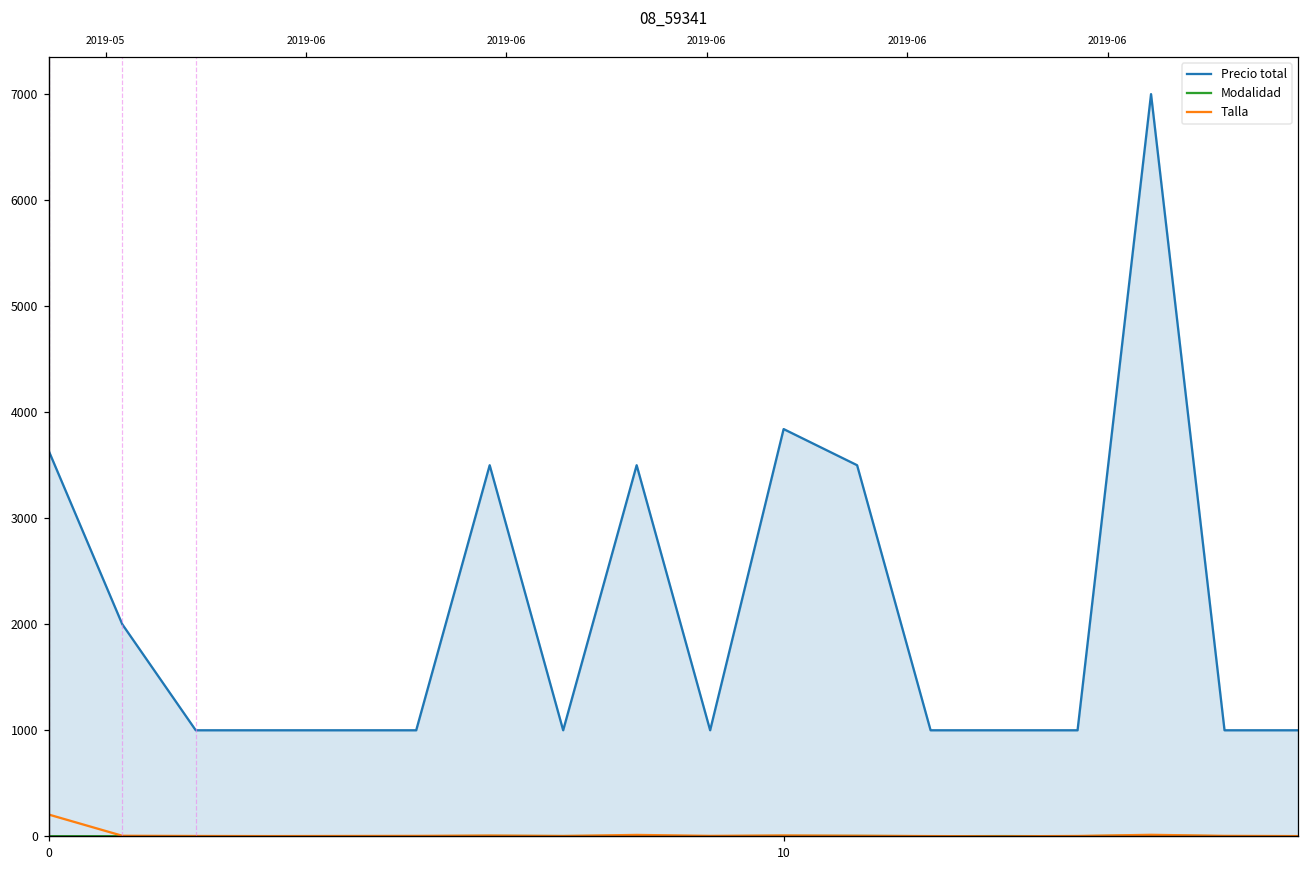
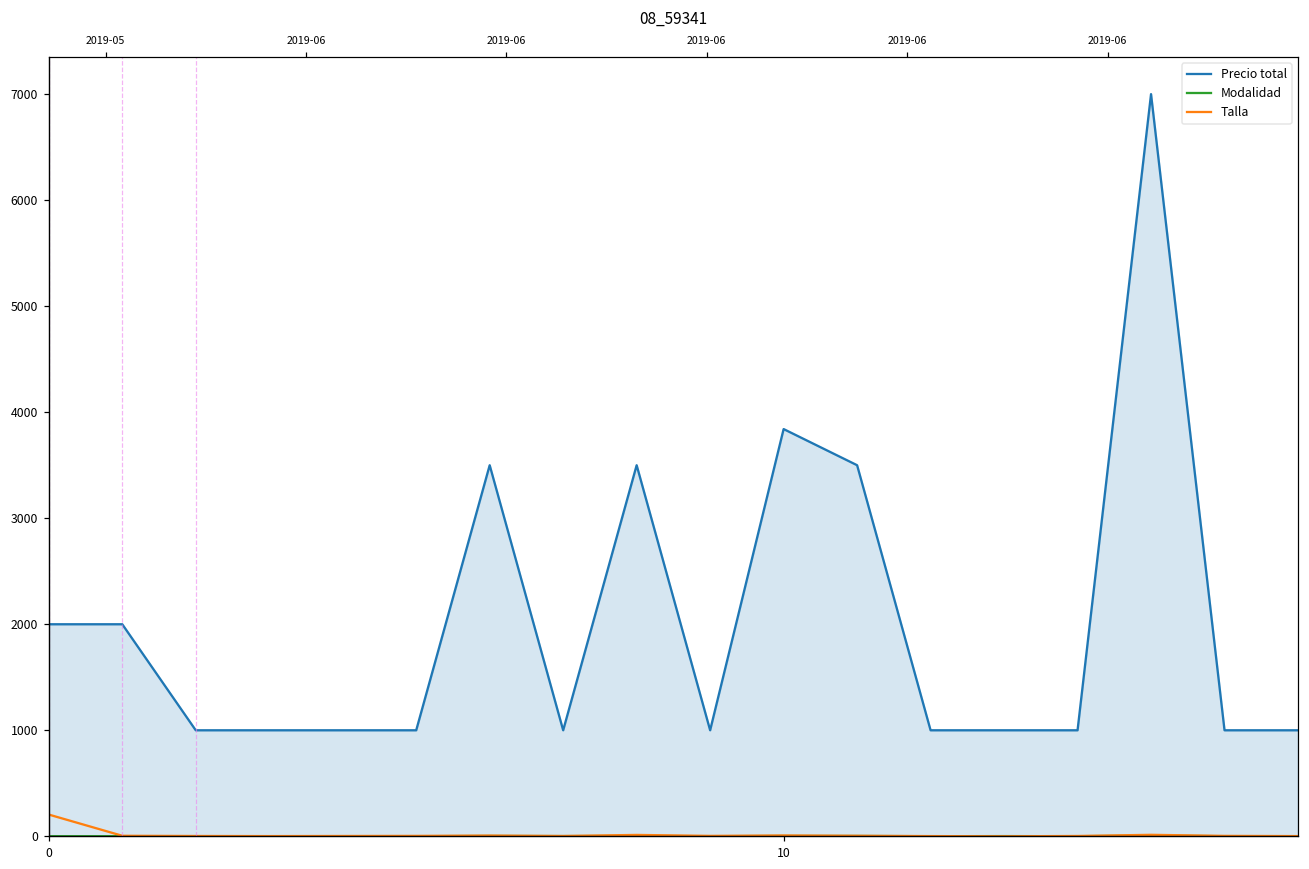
Precio total, 0: 3600 -> 2000
